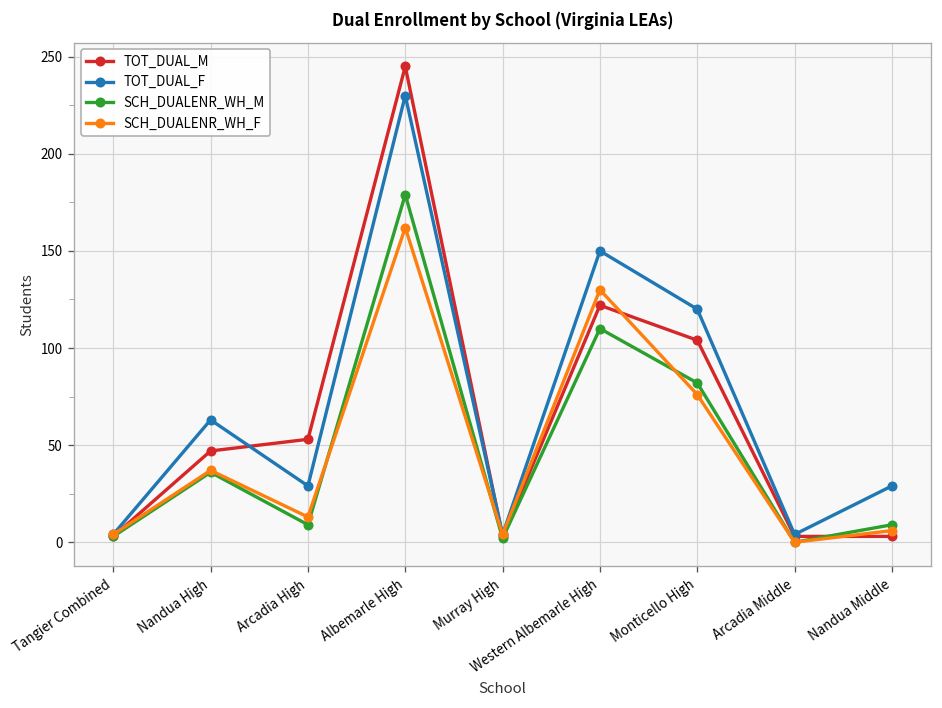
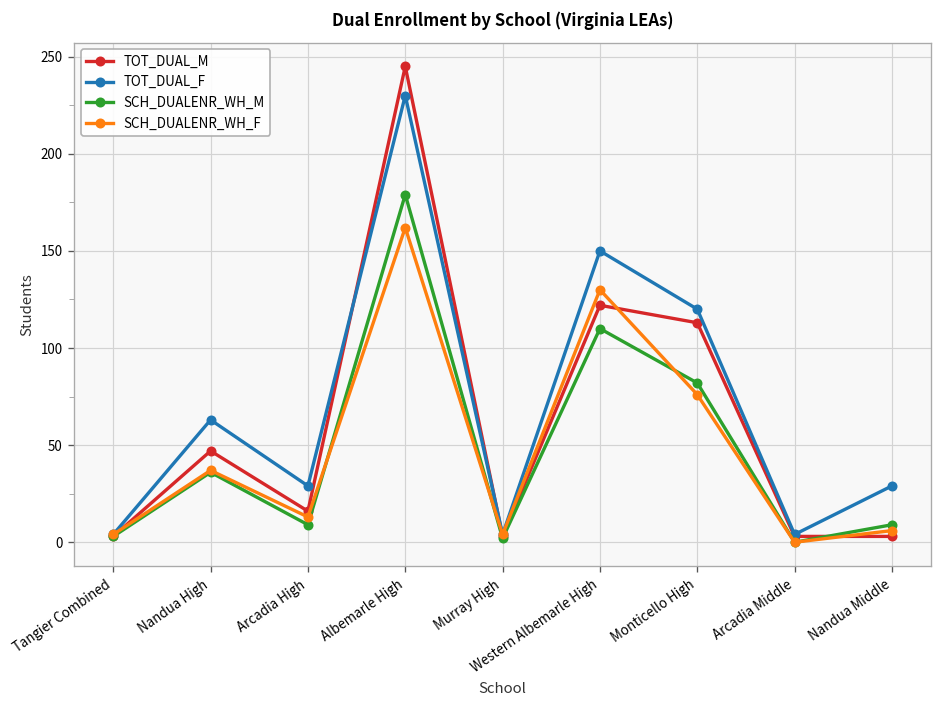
TOT_DUAL_M, Arcadia High: 53 -> 16
TOT_DUAL_M, Monticello High: 104 -> 113
